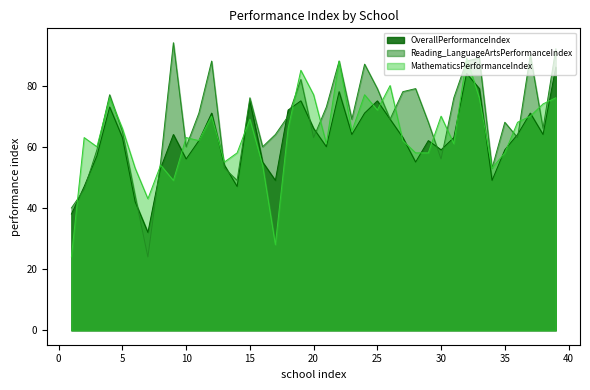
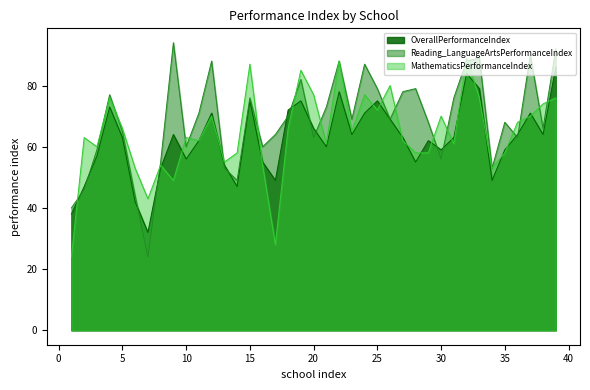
MathematicsPerformanceIndex, 15: 69 -> 87
